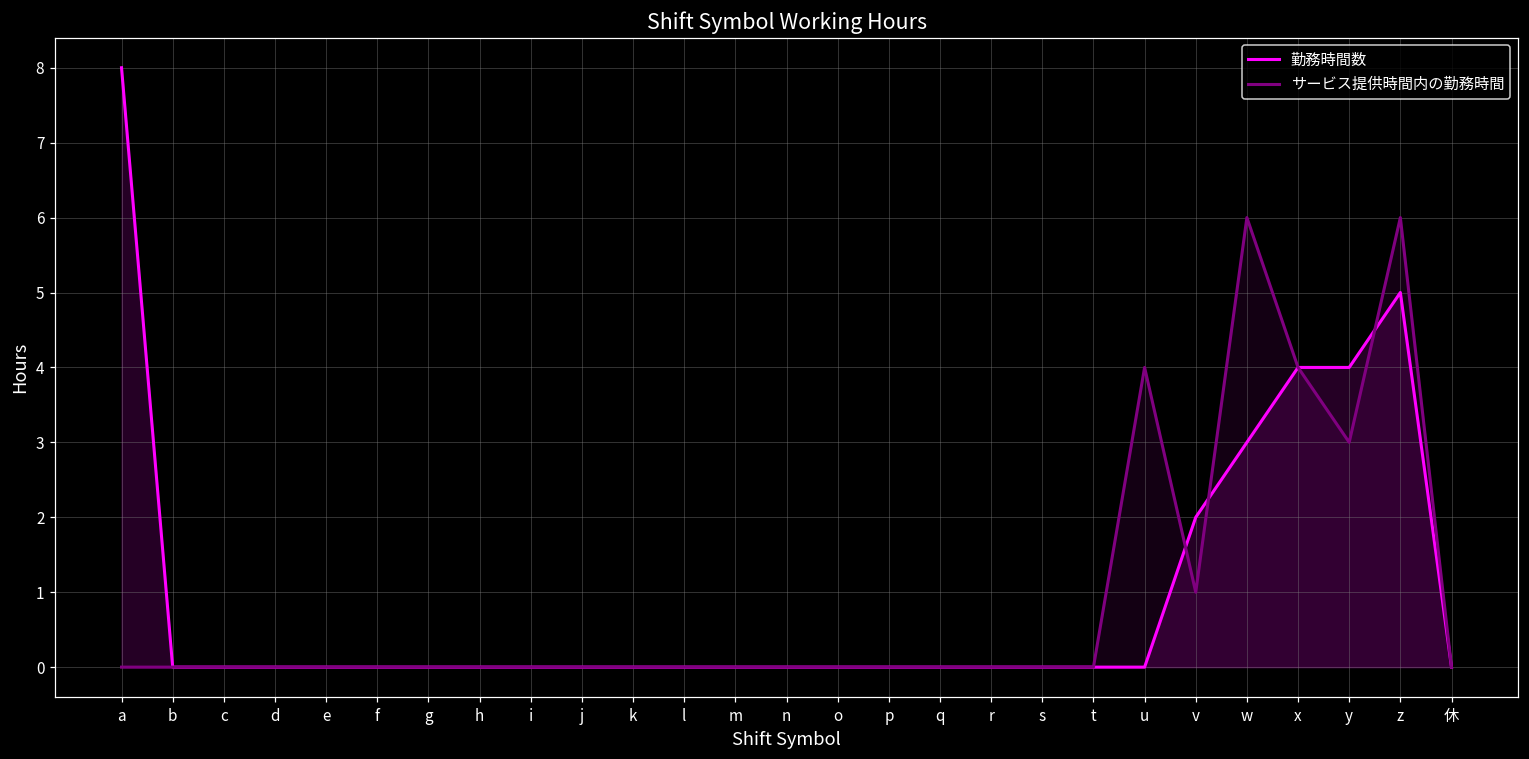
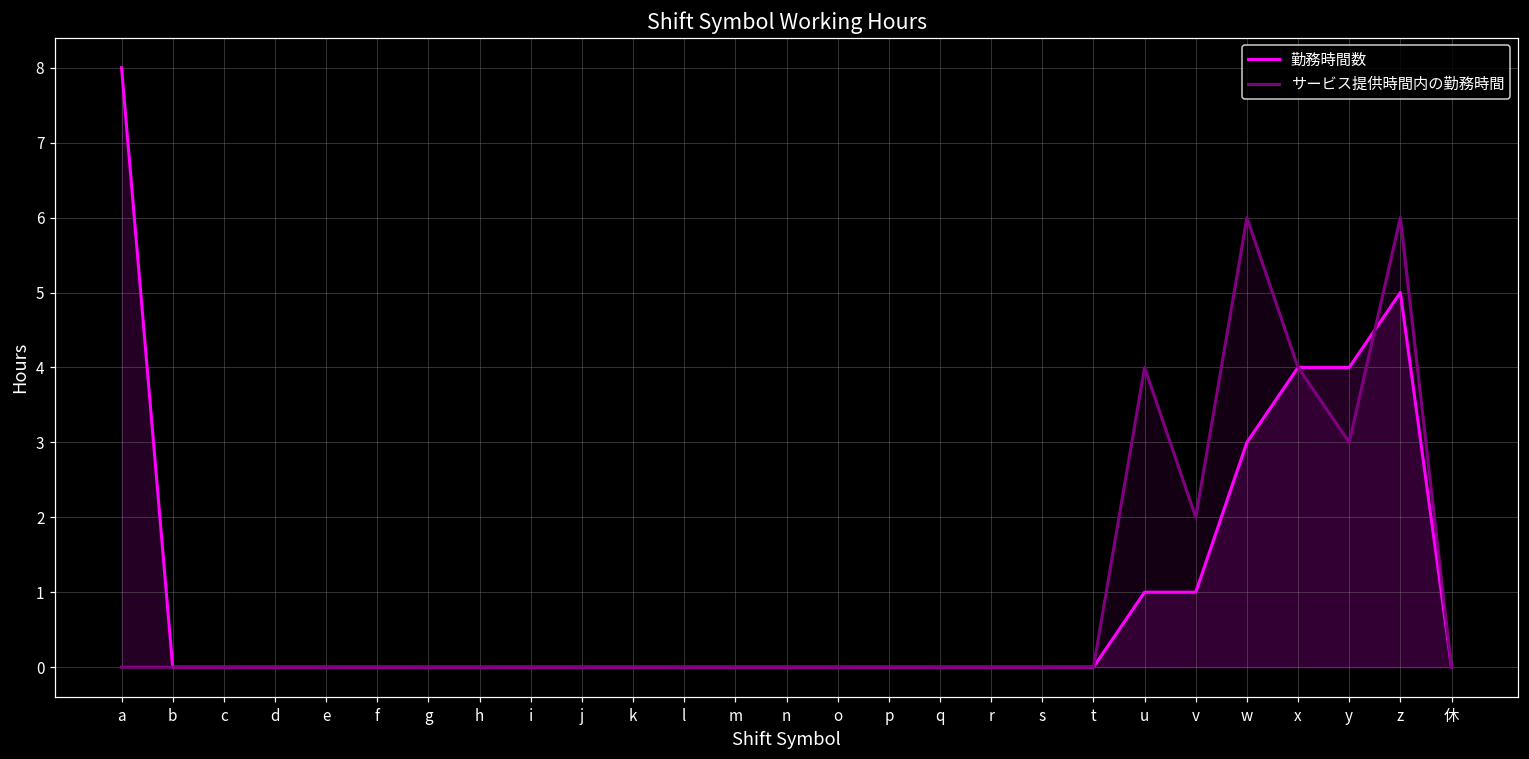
勤務時間数, u: 0 -> 1
勤務時間数, v: 2 -> 1
サービス提供時間内の勤務時間, v: 1 -> 2
